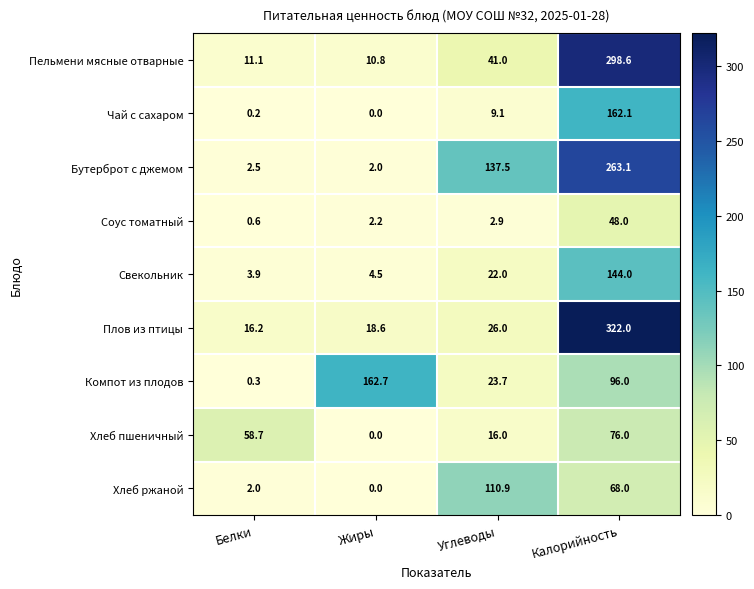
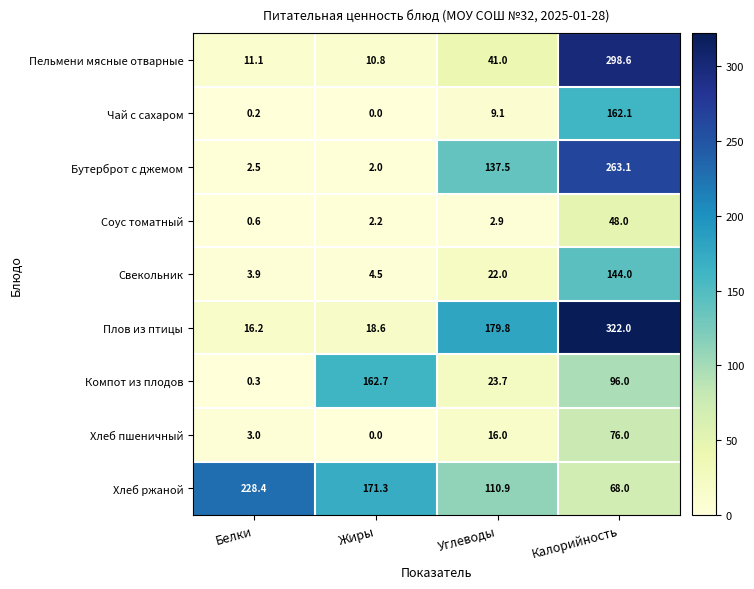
Плов из птицы, Углеводы: 26.0 -> 179.8
Хлеб пшеничный, Белки: 58.7 -> 3.0
Хлеб ржаной, Белки: 2.0 -> 228.4
Хлеб ржаной, Жиры: 0.0 -> 171.3
